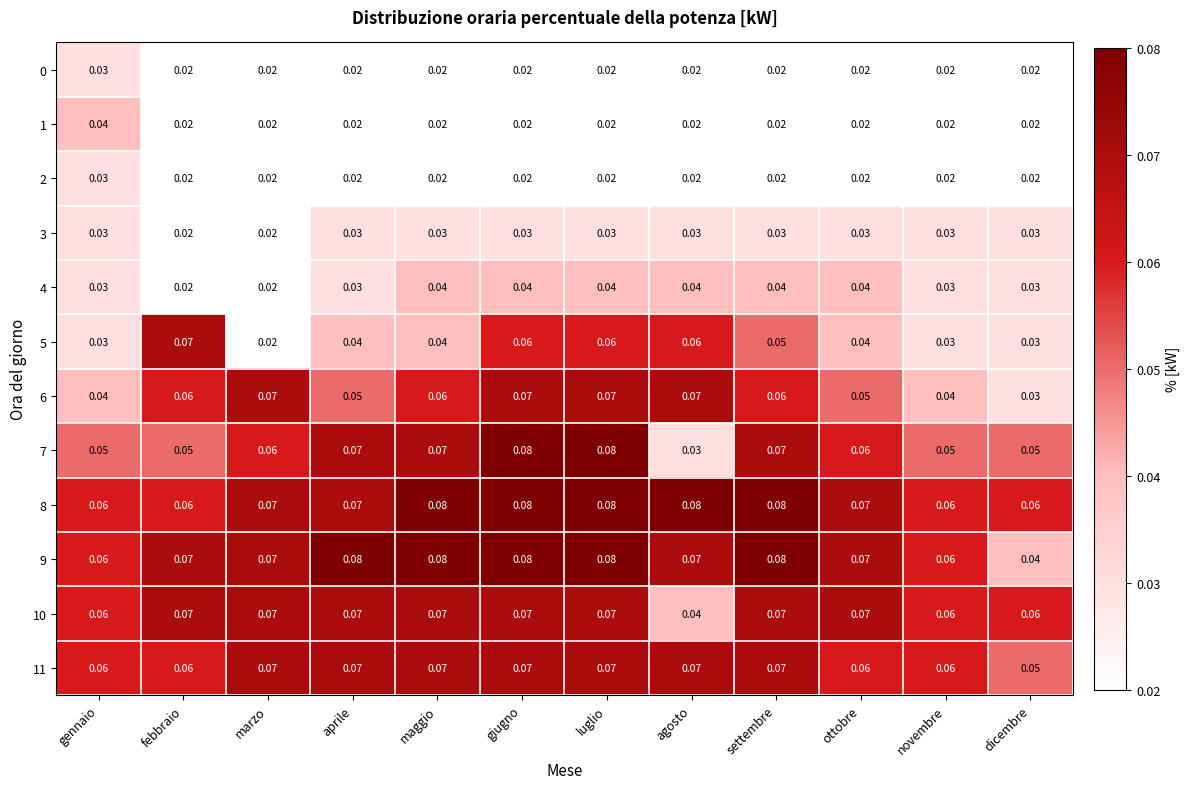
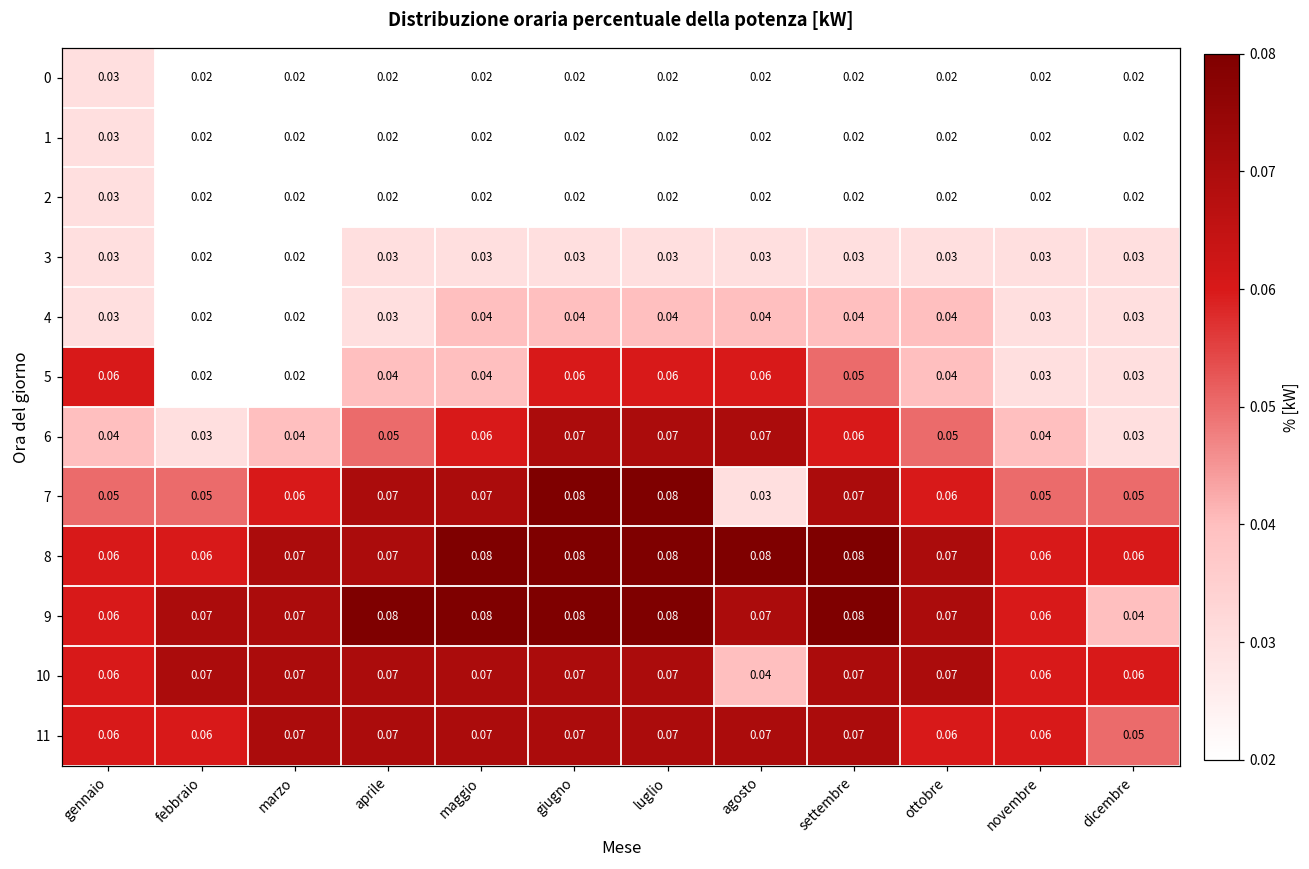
1, gennaio: 0.04 -> 0.03
5, gennaio: 0.03 -> 0.06
5, febbraio: 0.07 -> 0.02
6, febbraio: 0.06 -> 0.03
6, marzo: 0.07 -> 0.04
